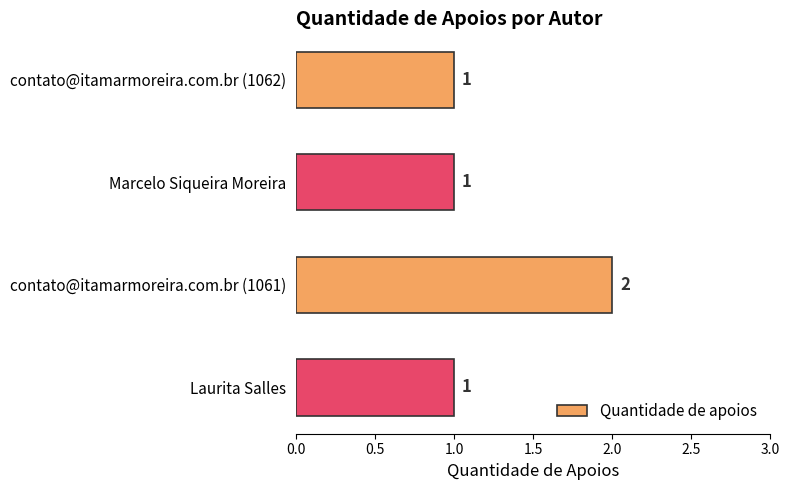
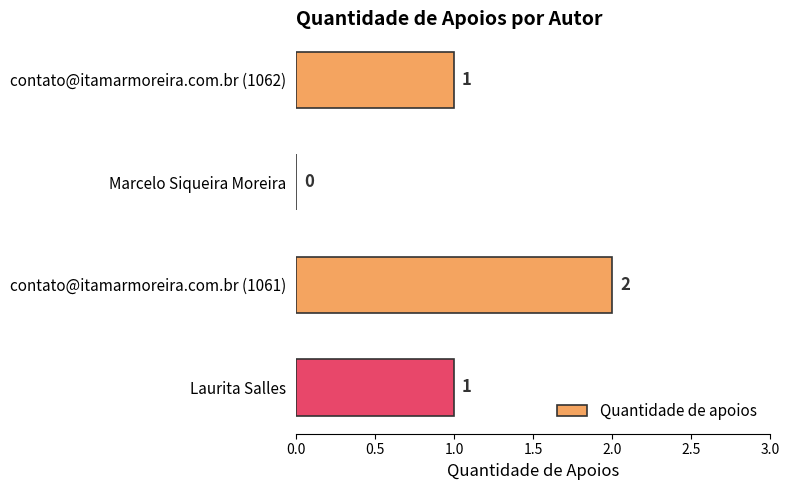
Marcelo Siqueira Moreira: 1 -> 0
